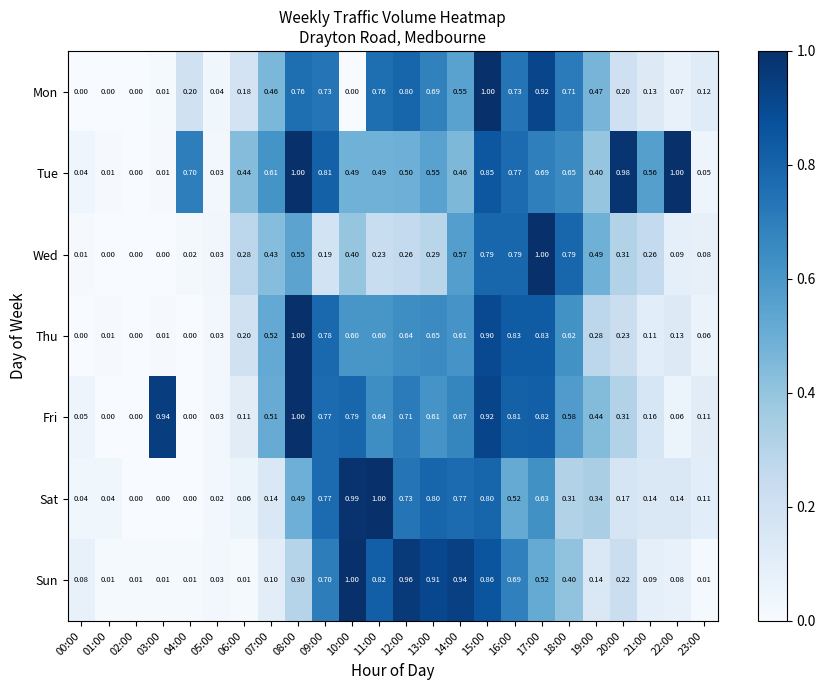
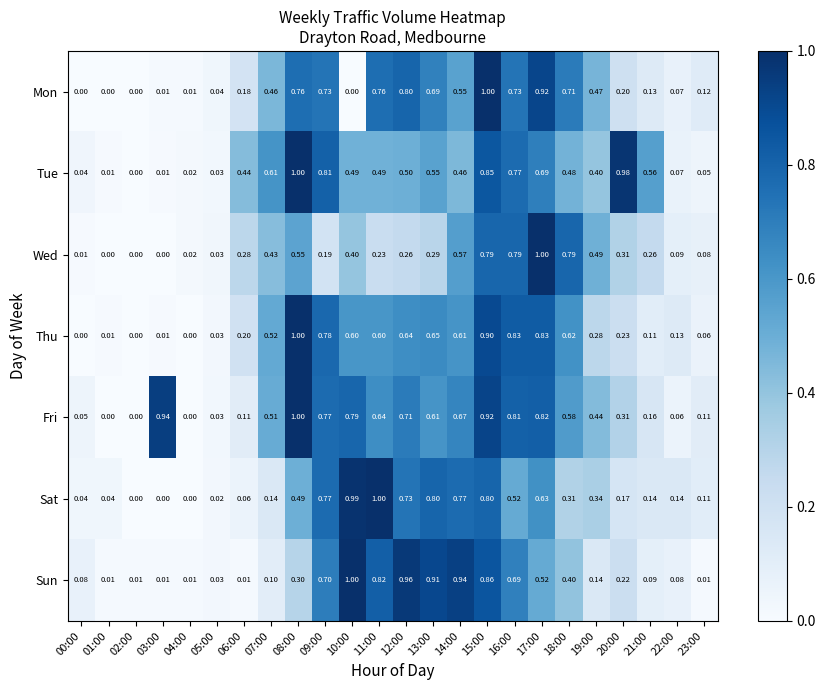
Mon, 04:00: 0.20 -> 0.01
Tue, 04:00: 0.70 -> 0.02
Tue, 18:00: 0.65 -> 0.48
Tue, 22:00: 1.00 -> 0.07
